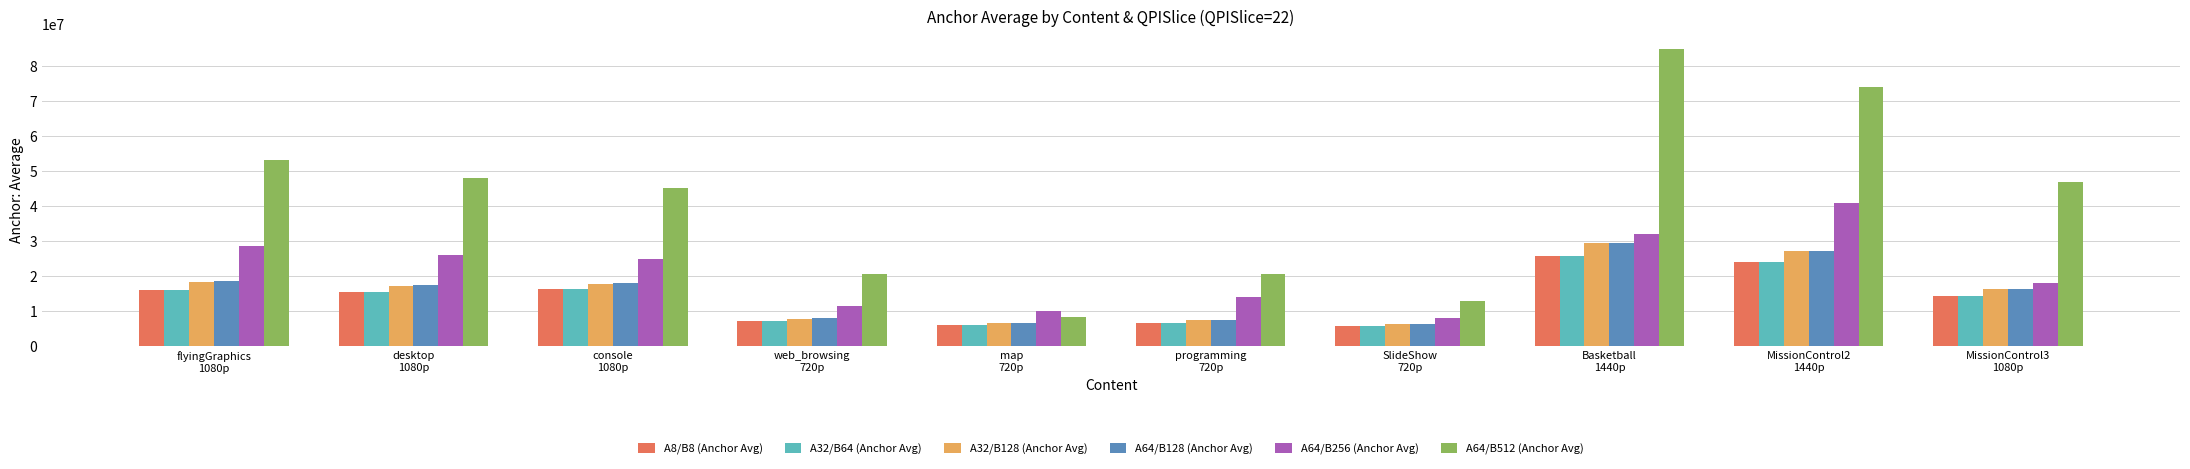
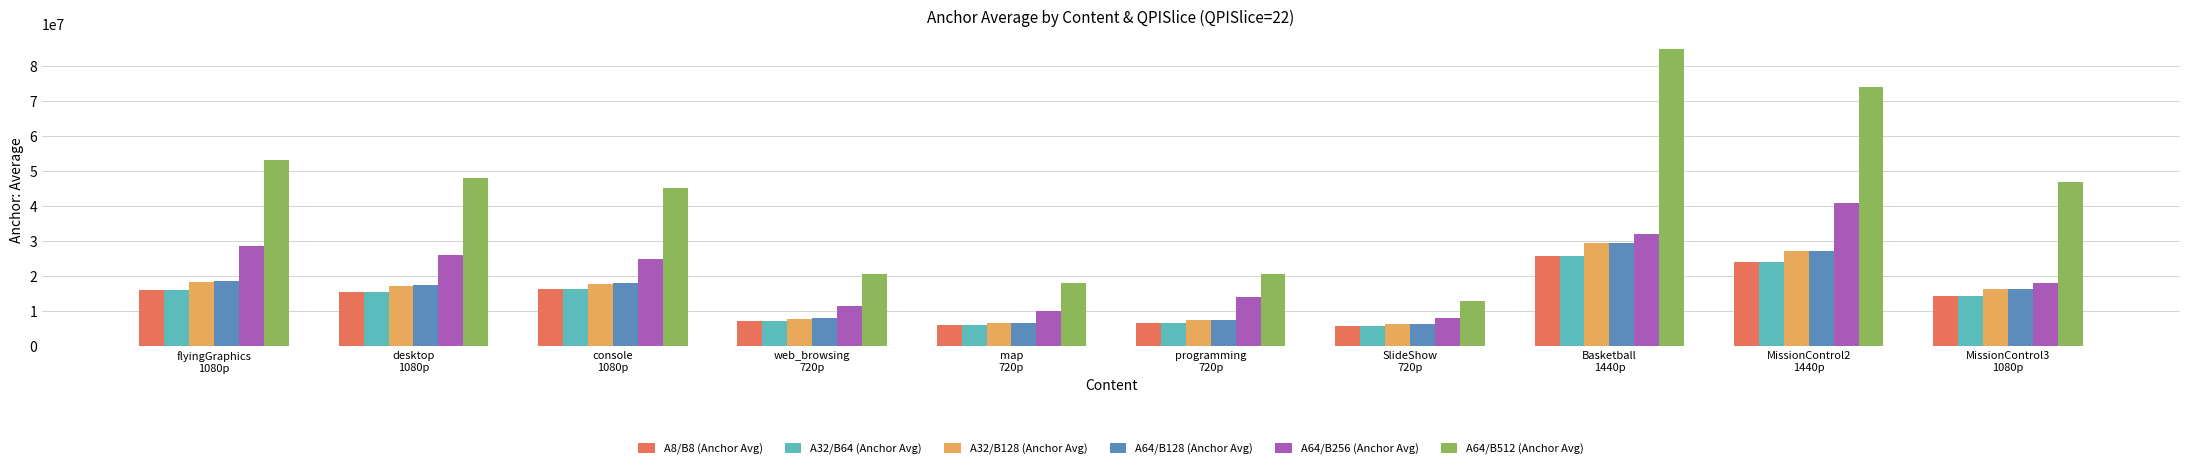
A64/B512 (Anchor Avg), map 720p: 8000000 -> 18000000
